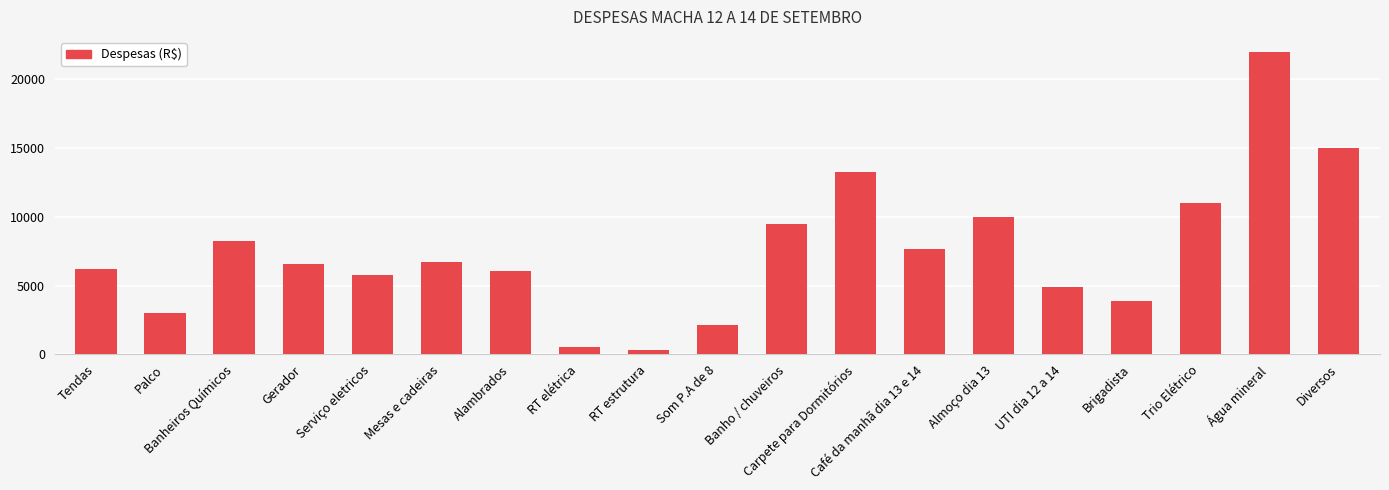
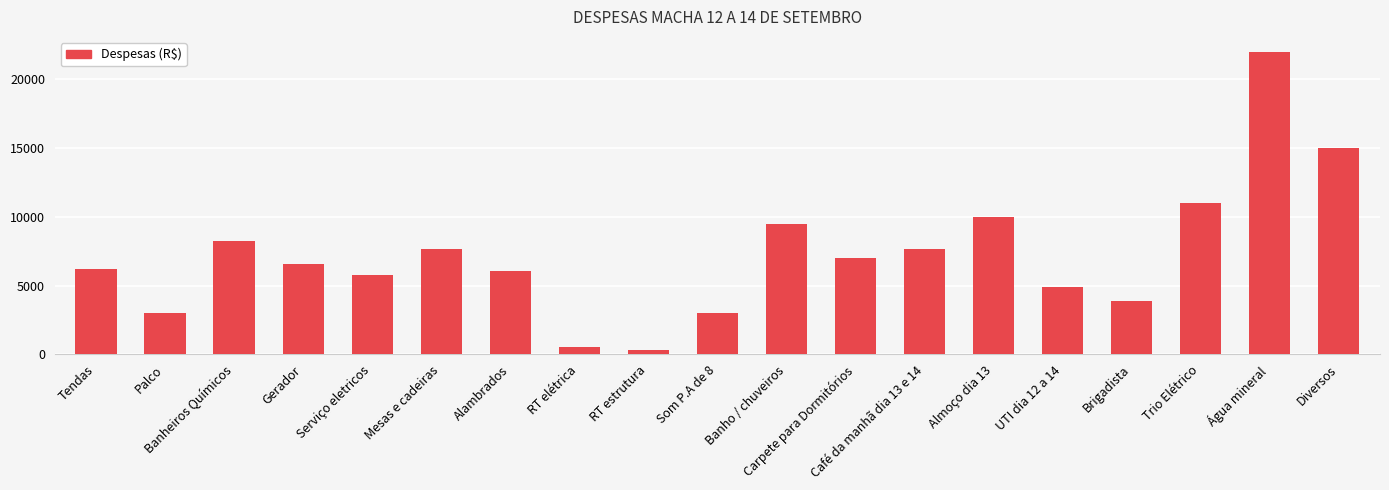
Mesas e cadeiras: 6700 -> 7700
Som P.A de 8: 2100 -> 3000
Carpete para Dormitórios: 13200 -> 7000
